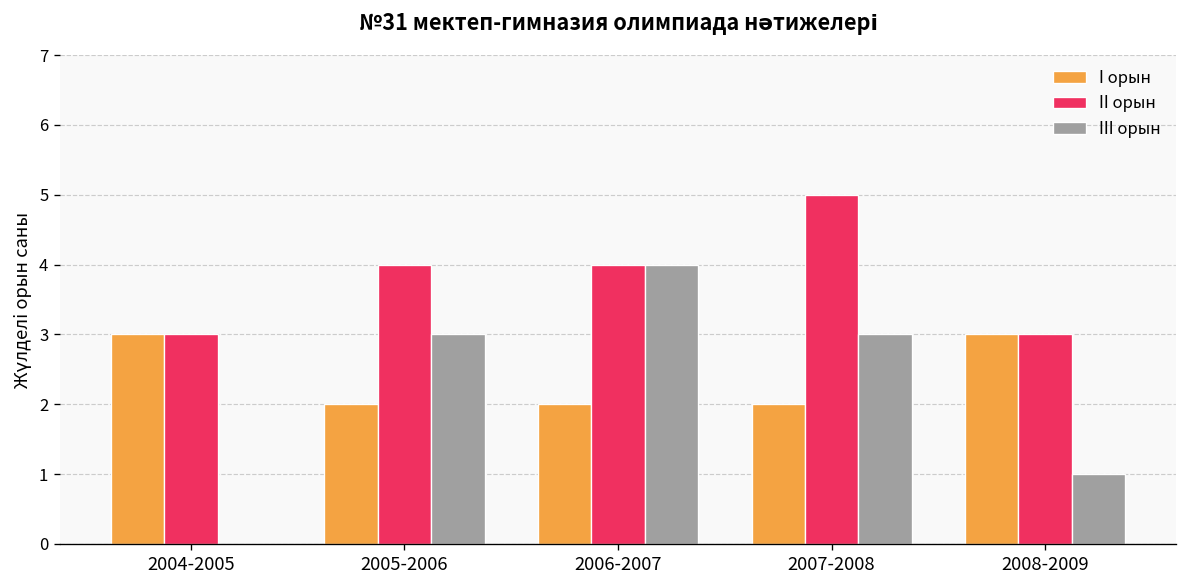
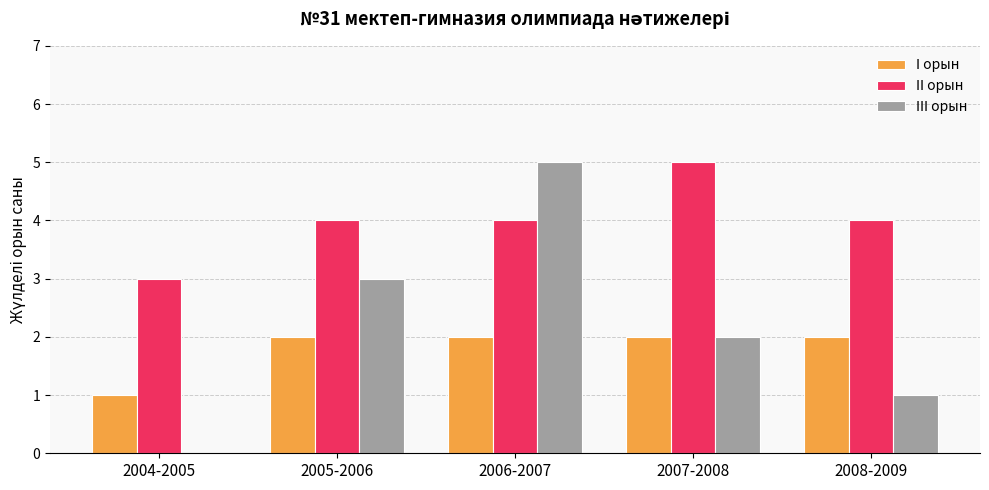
І орын, 2004-2005: 3 -> 1
ІІІ орын, 2006-2007: 4 -> 5
ІІІ орын, 2007-2008: 3 -> 2
І орын, 2008-2009: 3 -> 2
ІІ орын, 2008-2009: 3 -> 4
